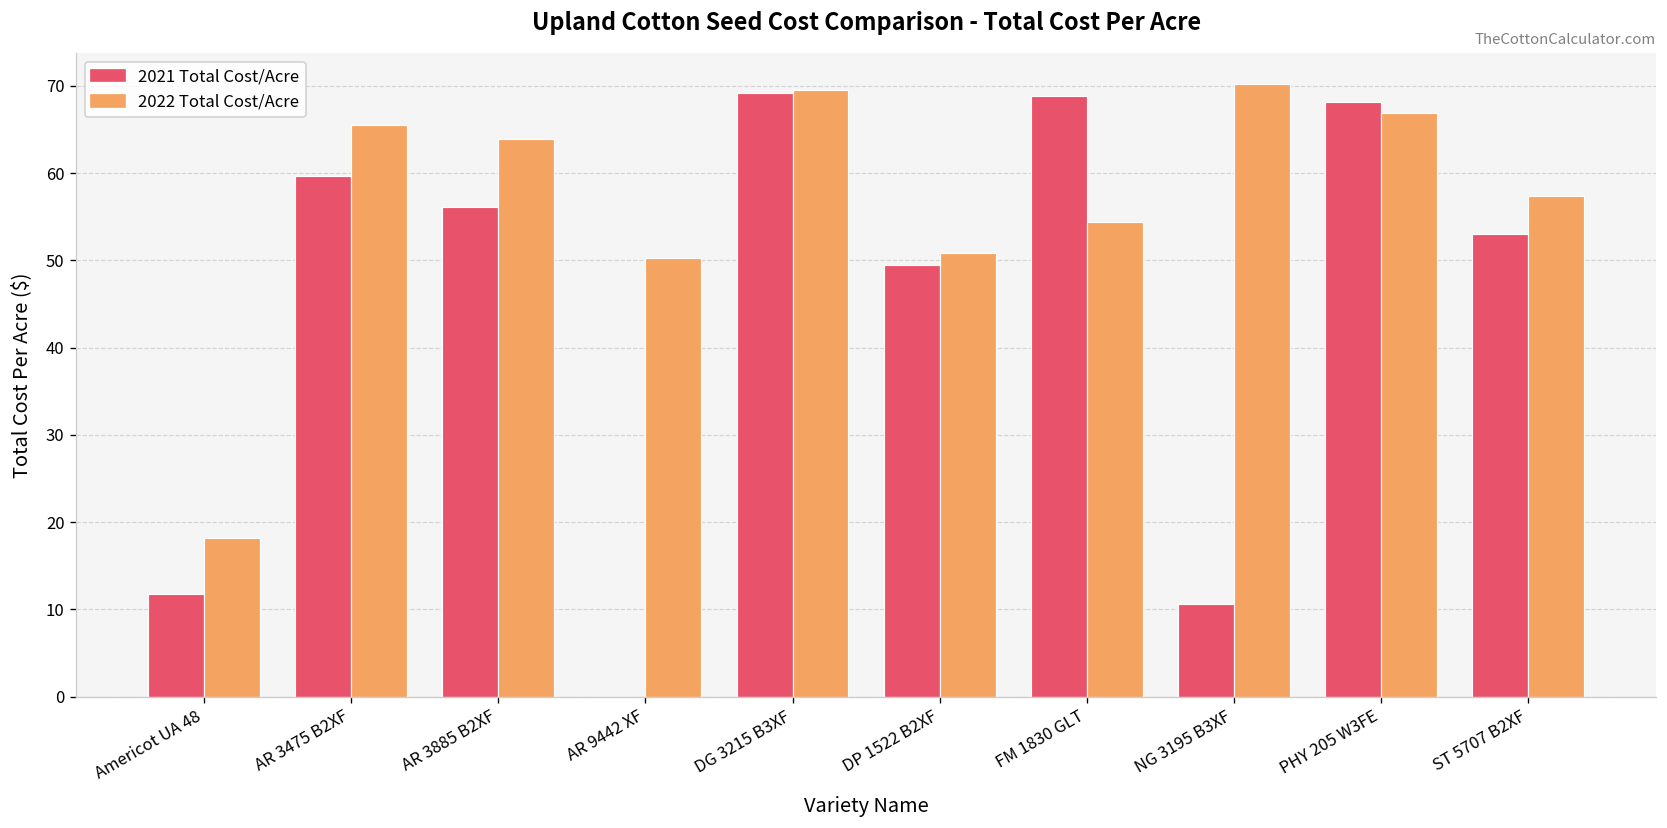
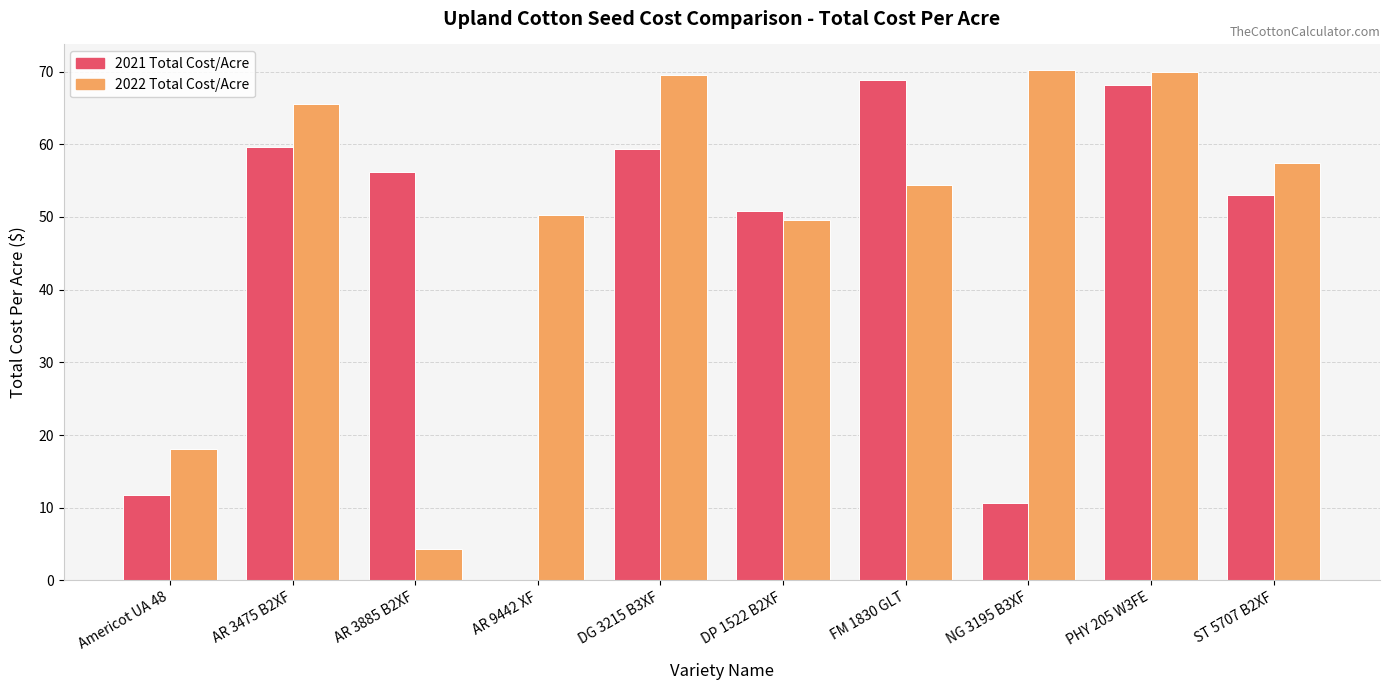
2022 Total Cost/Acre, AR 3885 B2XF: 64 -> 4
2021 Total Cost/Acre, DG 3215 B3XF: 69 -> 59
2021 Total Cost/Acre, DP 1522 B2XF: 49 -> 51
2022 Total Cost/Acre, DP 1522 B2XF: 51 -> 50
2022 Total Cost/Acre, PHY 205 W3FE: 67 -> 70
